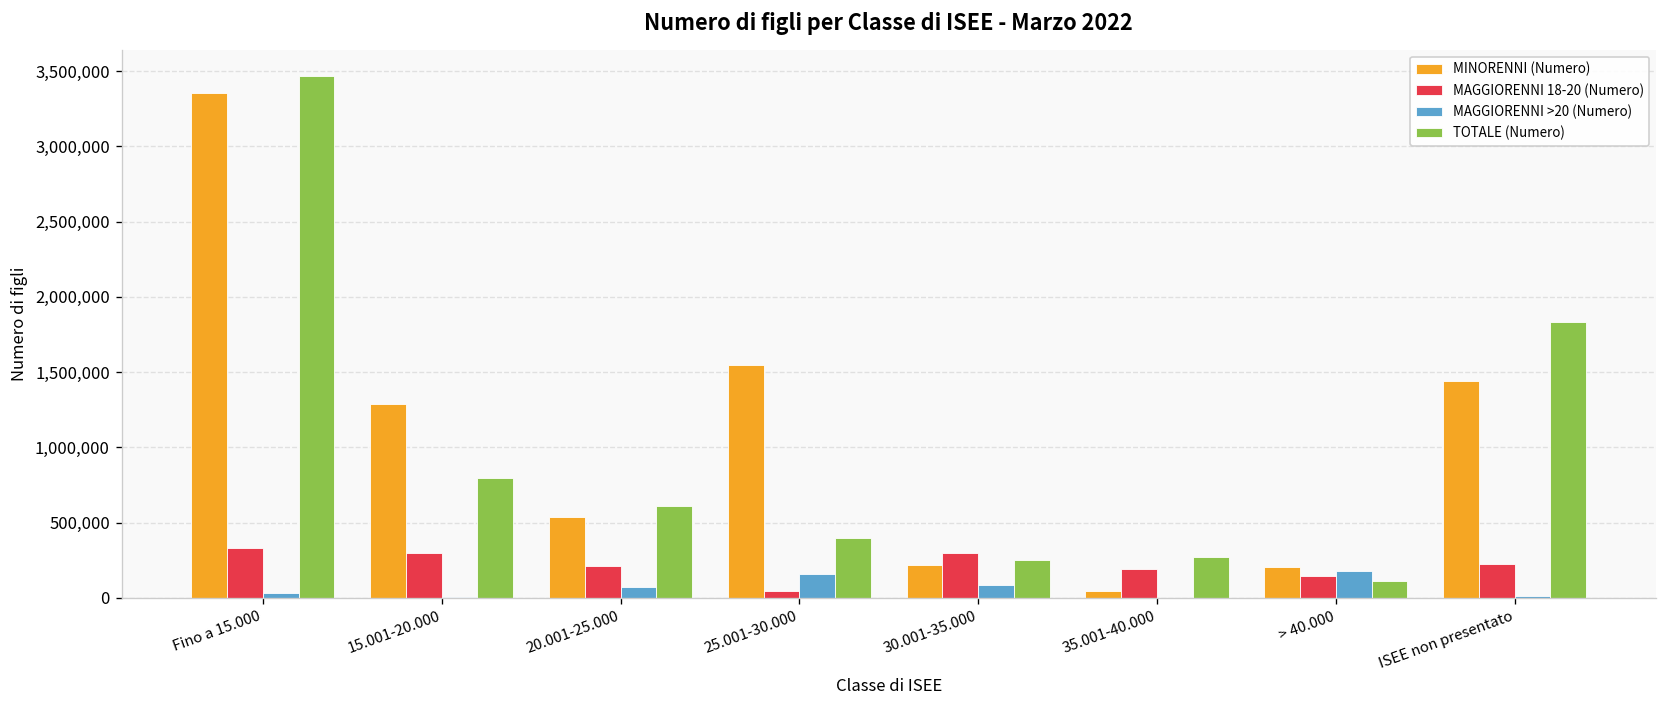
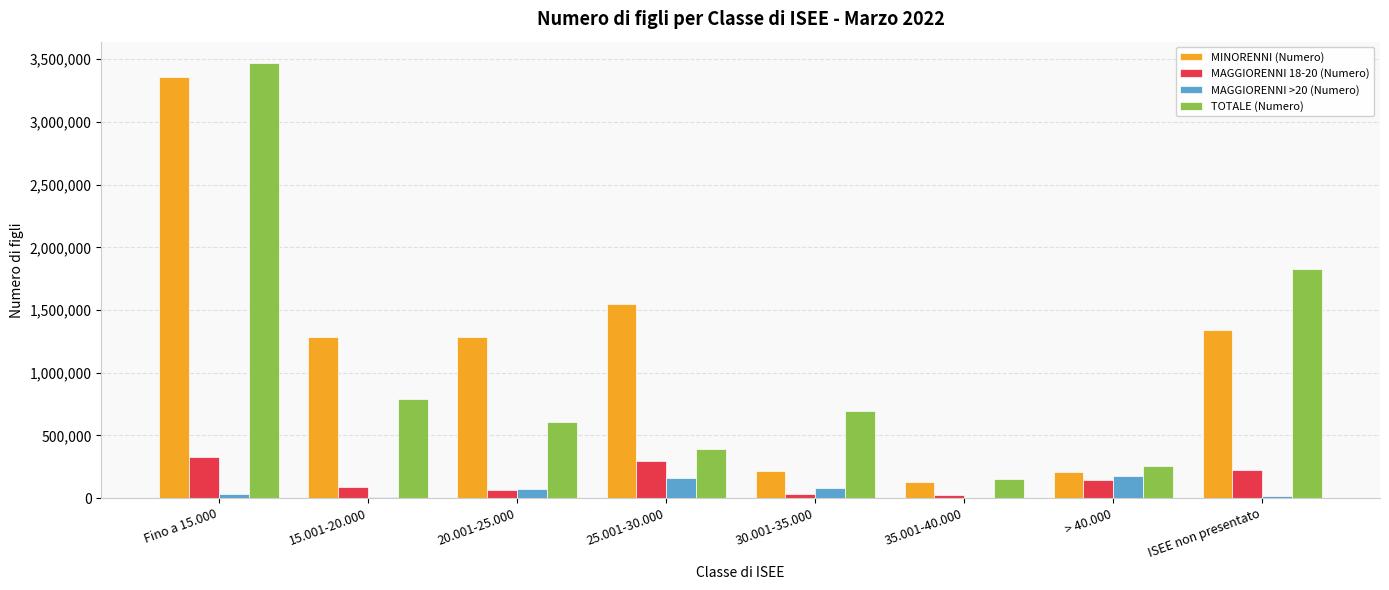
MAGGIORENNI 18-20 (Numero), 15.001-20.000: 300,000 -> 90,000
MINORENNI (Numero), 20.001-25.000: 530,000 -> 1,290,000
MAGGIORENNI 18-20 (Numero), 20.001-25.000: 210,000 -> 70,000
MAGGIORENNI 18-20 (Numero), 25.001-30.000: 50,000 -> 290,000
MAGGIORENNI 18-20 (Numero), 30.001-35.000: 300,000 -> 30,000
TOTALE (Numero), 30.001-35.000: 250,000 -> 690,000
MINORENNI (Numero), 35.001-40.000: 50,000 -> 130,000
MAGGIORENNI 18-20 (Numero), 35.001-40.000: 190,000 -> 20,000
TOTALE (Numero), 35.001-40.000: 270,000 -> 160,000
TOTALE (Numero), > 40.000: 110,000 -> 250,000
MINORENNI (Numero), ISEE non presentato: 1,440,000 -> 1,340,000
